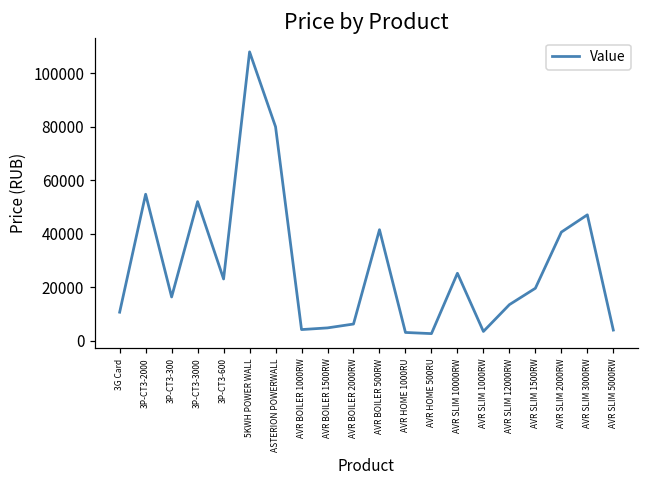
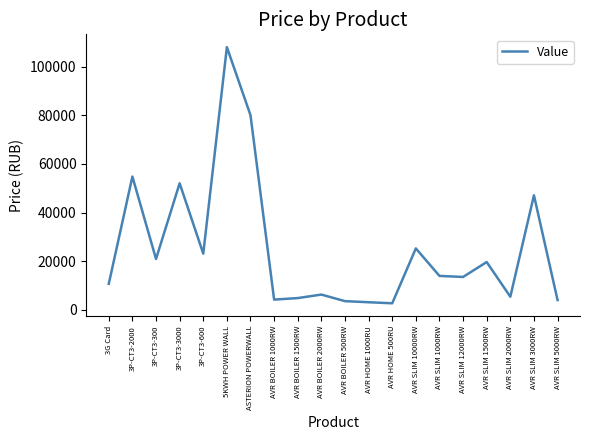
3P-CT3-300: 16000 -> 21000
AVR BOILER 500RW: 42000 -> 4000
AVR SLIM 1000RW: 4000 -> 14000
AVR SLIM 2000RW: 41000 -> 5000
